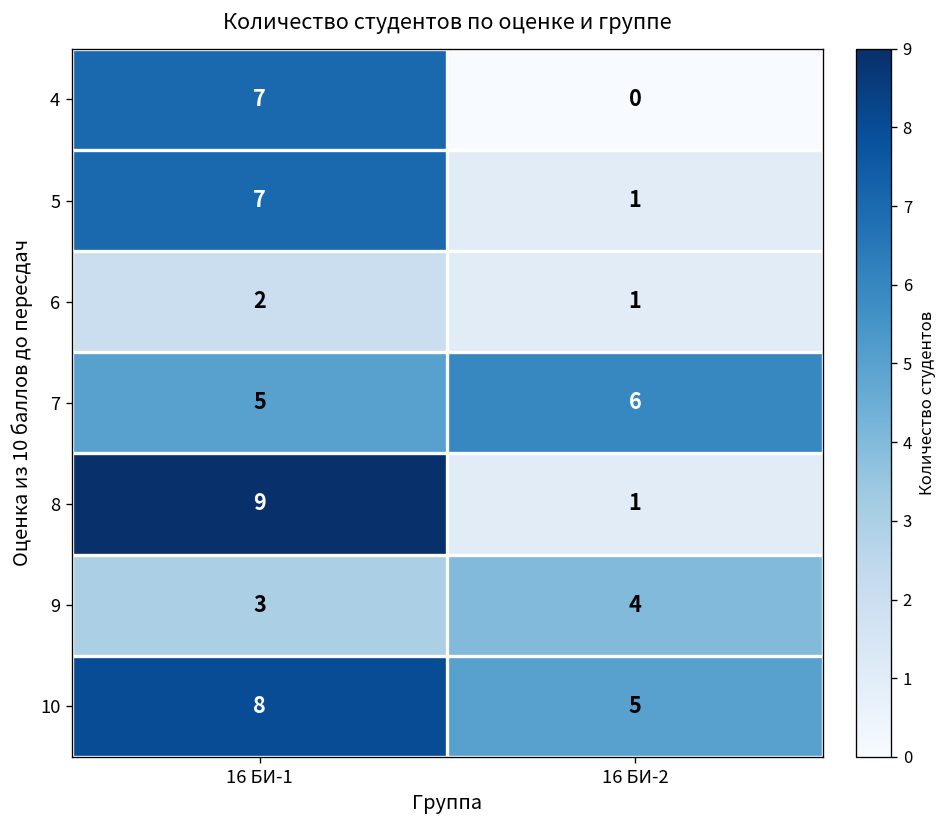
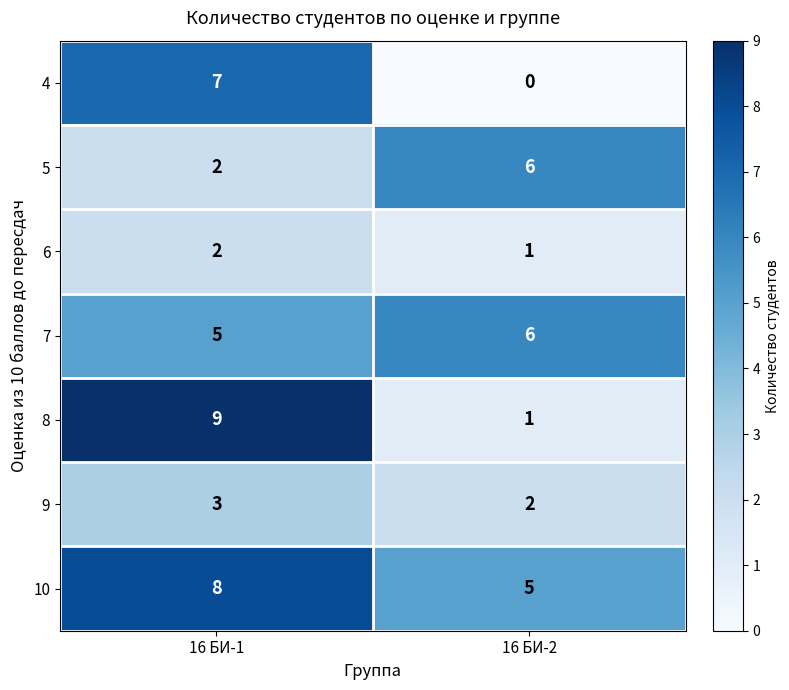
5, 16 БИ-1: 7 -> 2
5, 16 БИ-2: 1 -> 6
9, 16 БИ-2: 4 -> 2
